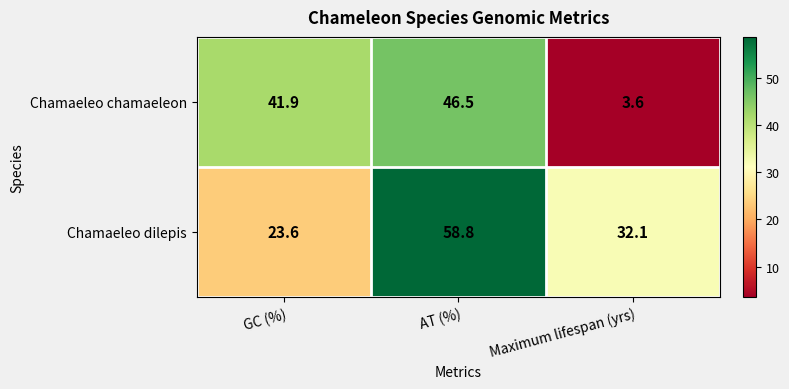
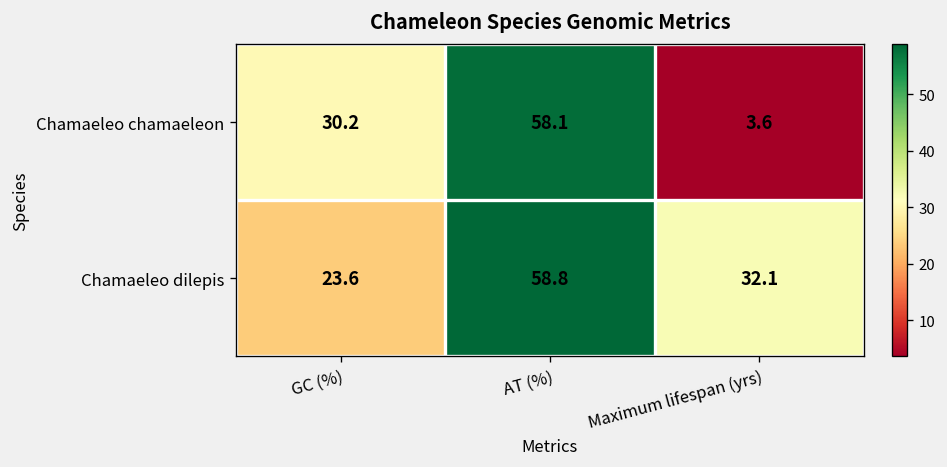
Chamaeleo chamaeleon, GC (%): 41.9 -> 30.2
Chamaeleo chamaeleon, AT (%): 46.5 -> 58.1
